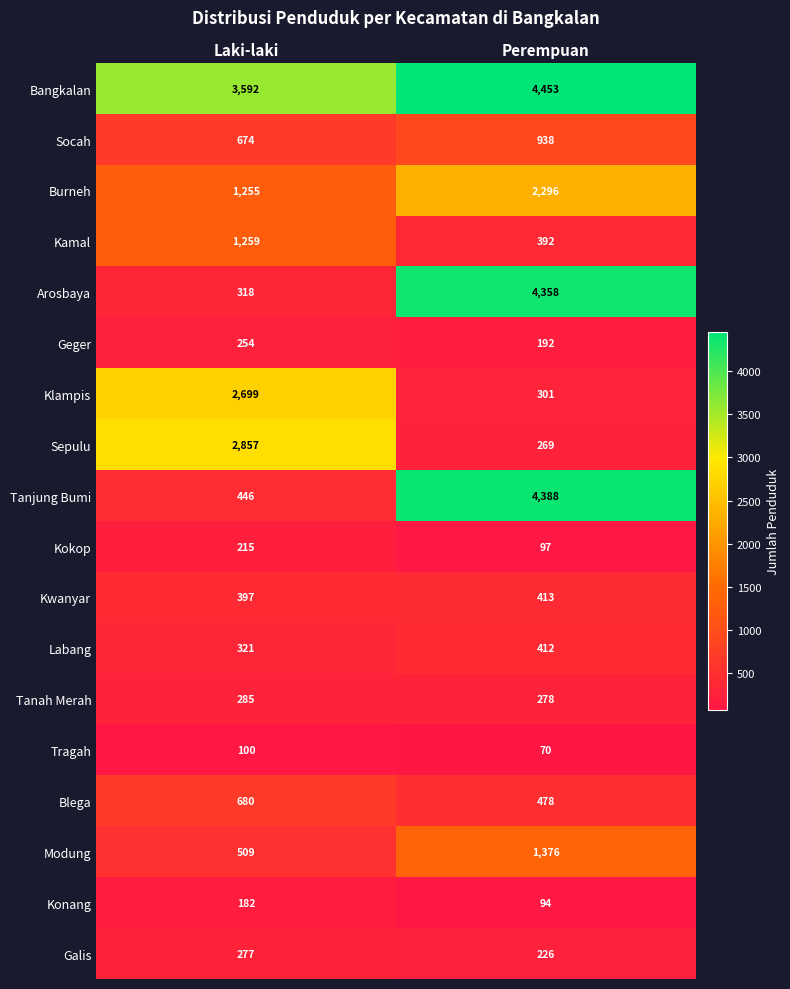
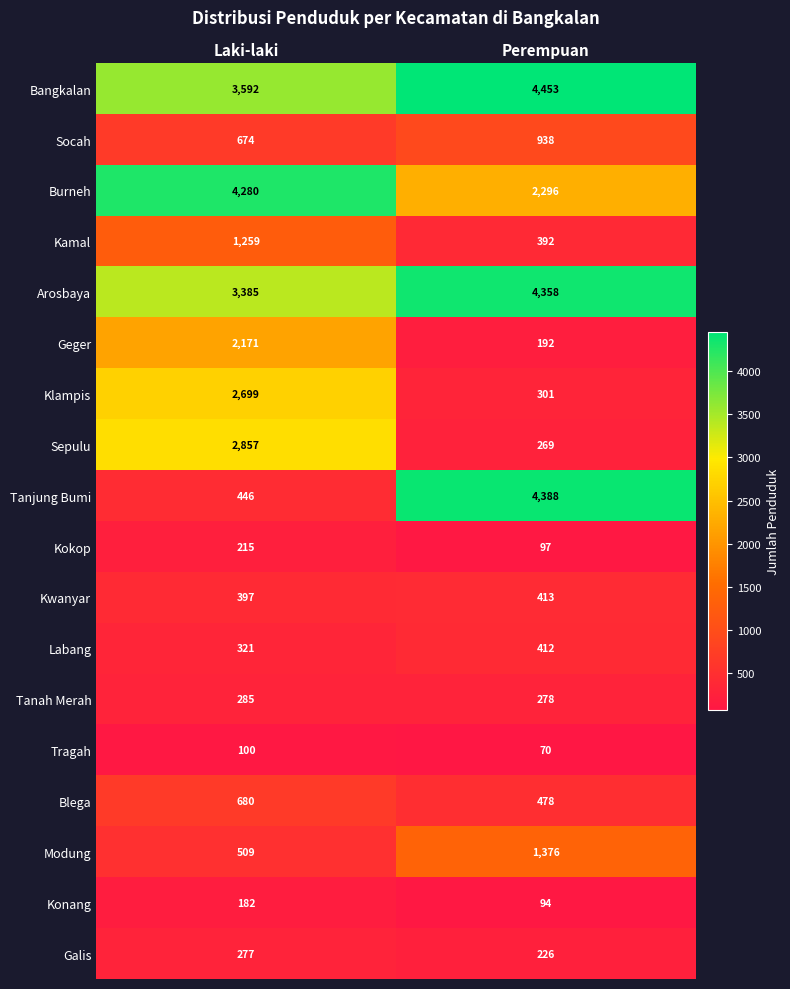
Burneh, Laki-laki: 1,255 -> 4,280
Arosbaya, Laki-laki: 318 -> 3,385
Geger, Laki-laki: 254 -> 2,171
